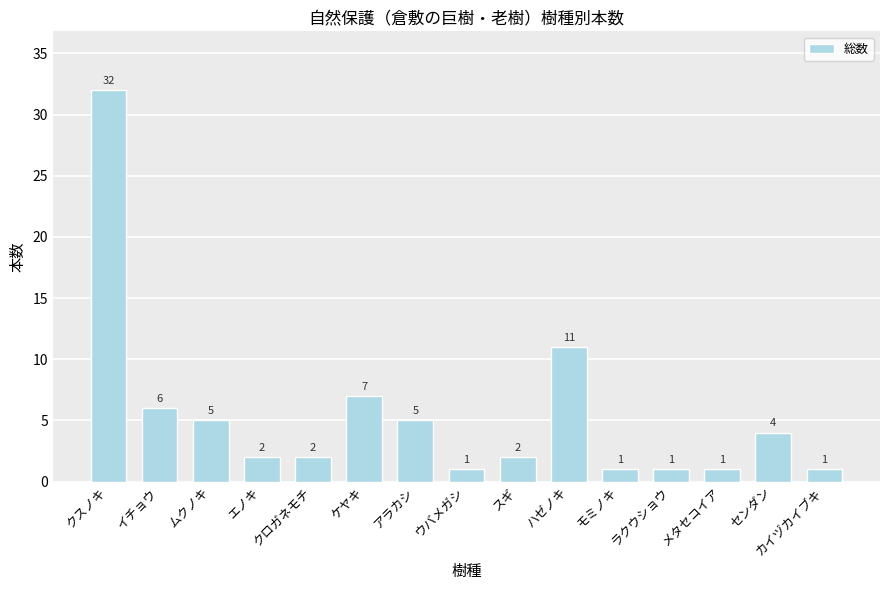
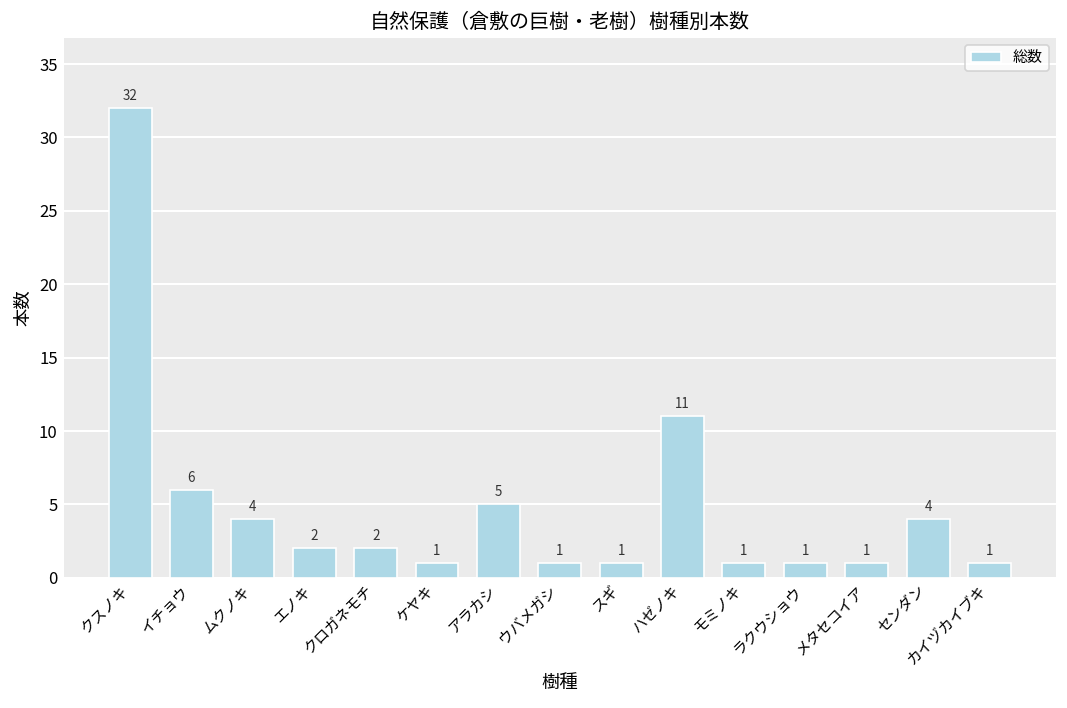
ムクノキ: 5 -> 4
ケヤキ: 7 -> 1
スギ: 2 -> 1
